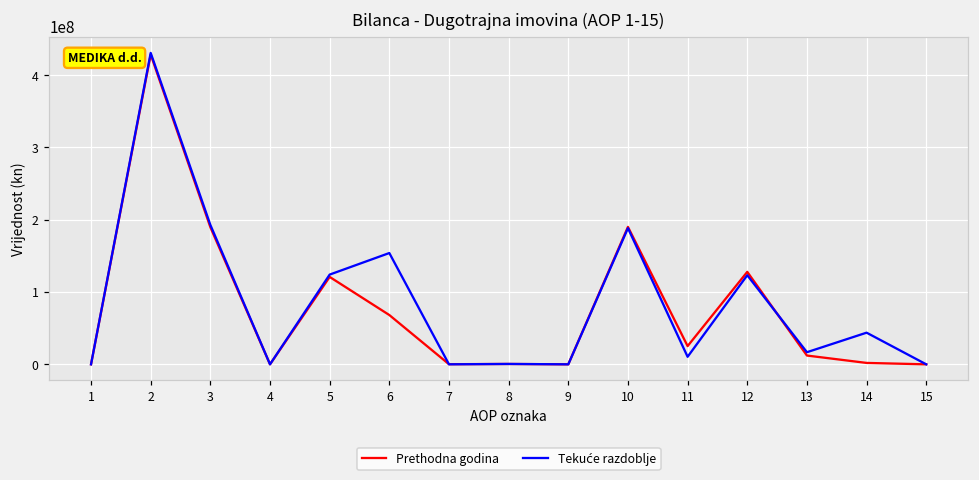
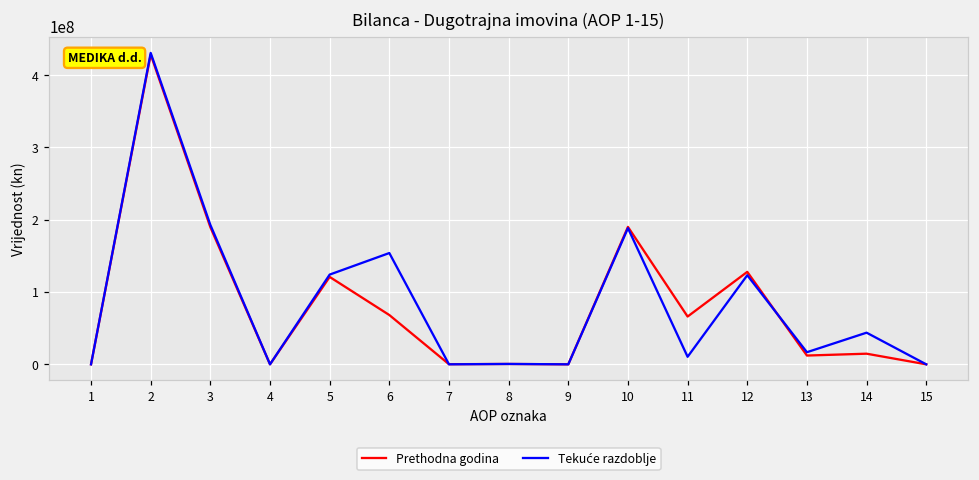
Prethodna godina, 11: 30000000 -> 70000000
Prethodna godina, 14: 0 -> 10000000
